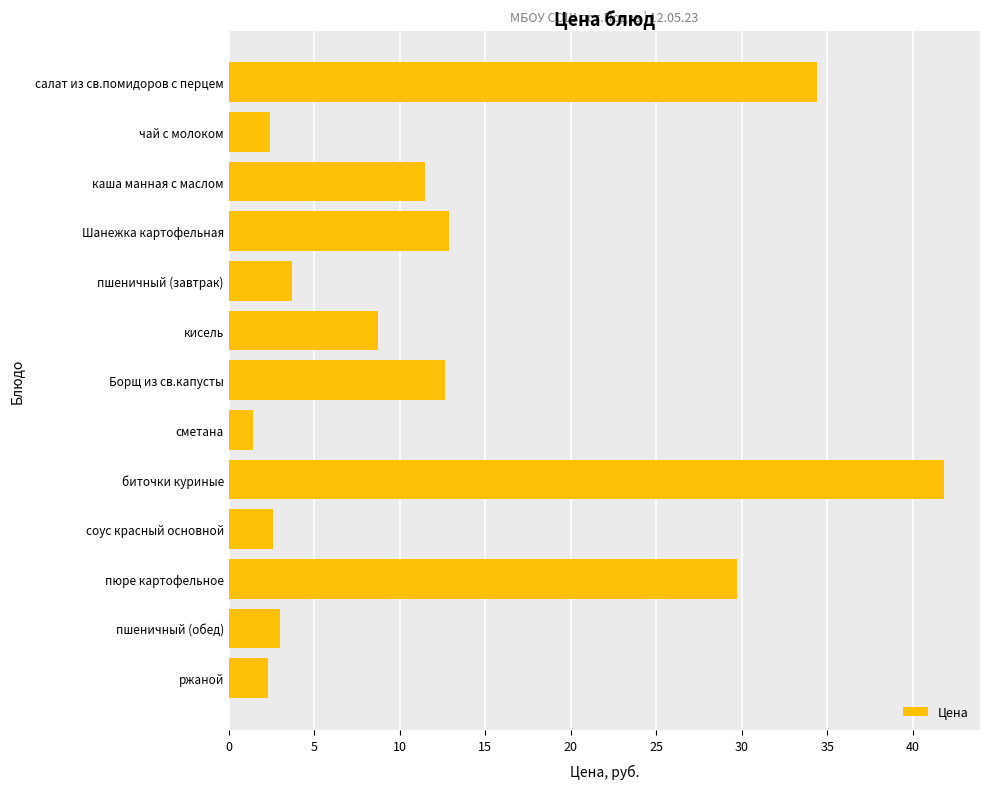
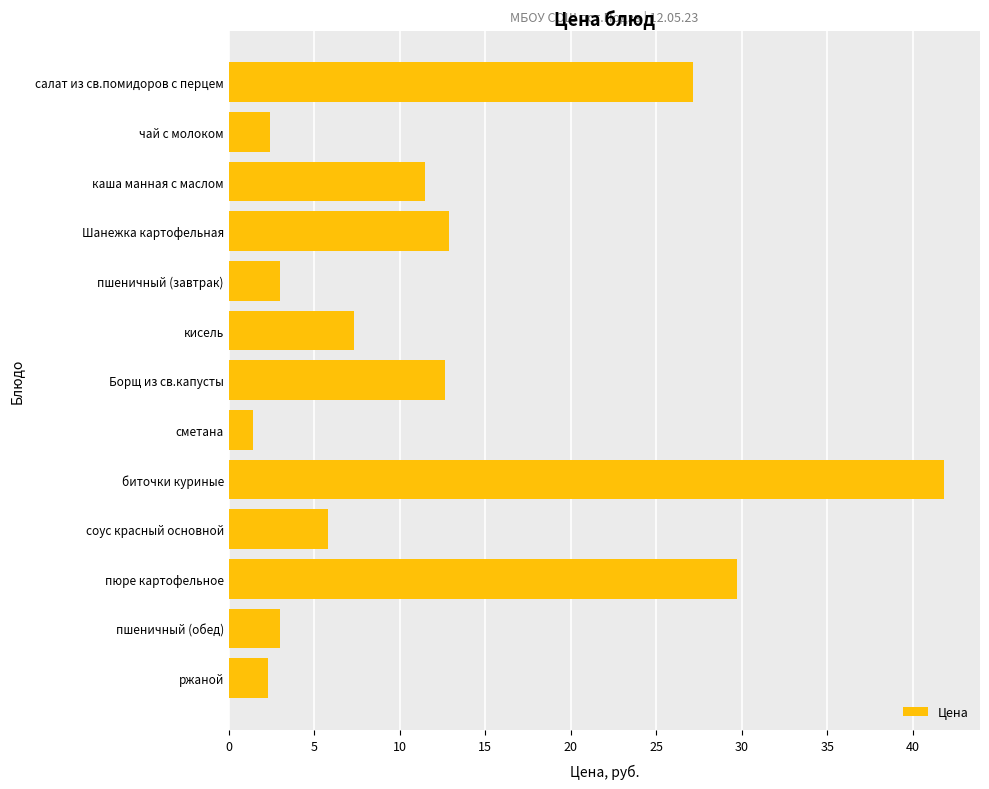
салат из св.помидоров с перцем: 34.4 -> 27.1
пшеничный (завтрак): 3.7 -> 3.0
кисель: 8.7 -> 7.3
соус красный основной: 2.6 -> 5.8
